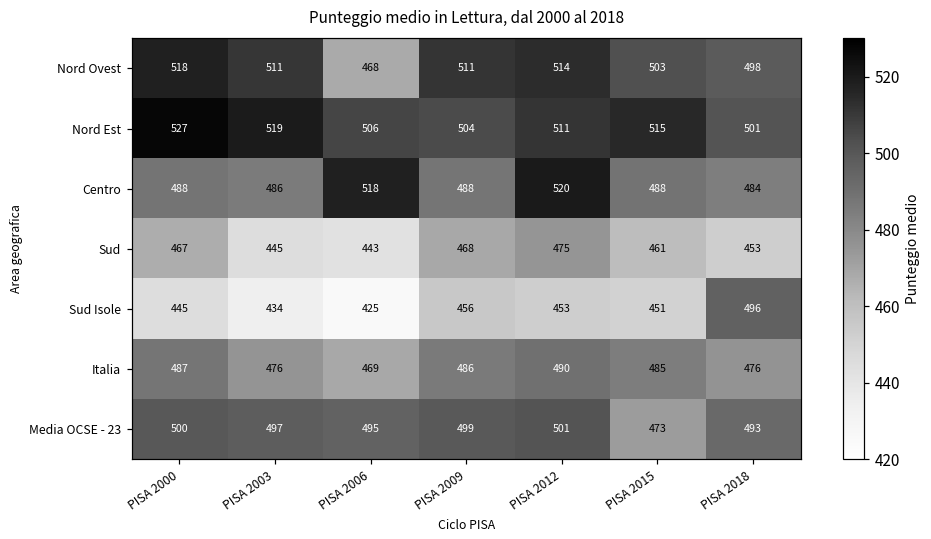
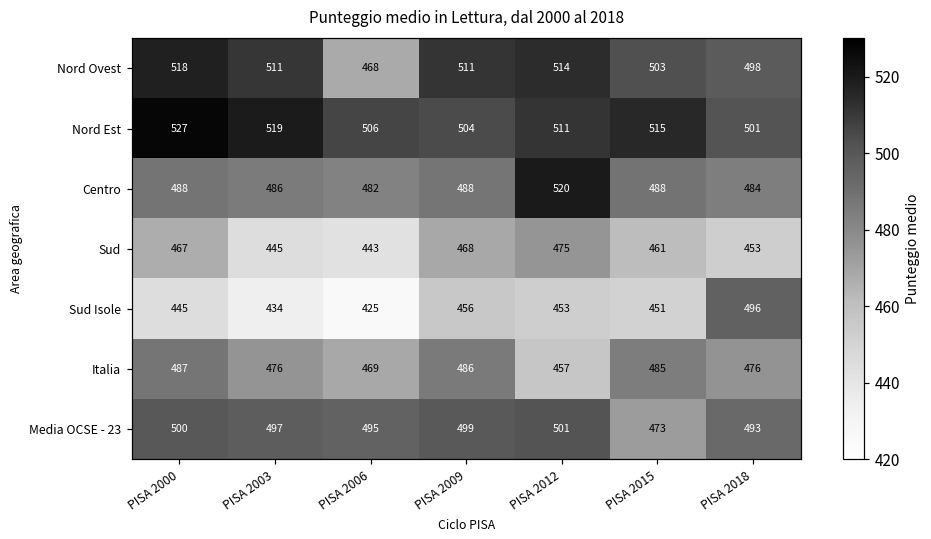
Centro, PISA 2006: 518 -> 482
Italia, PISA 2012: 490 -> 457
